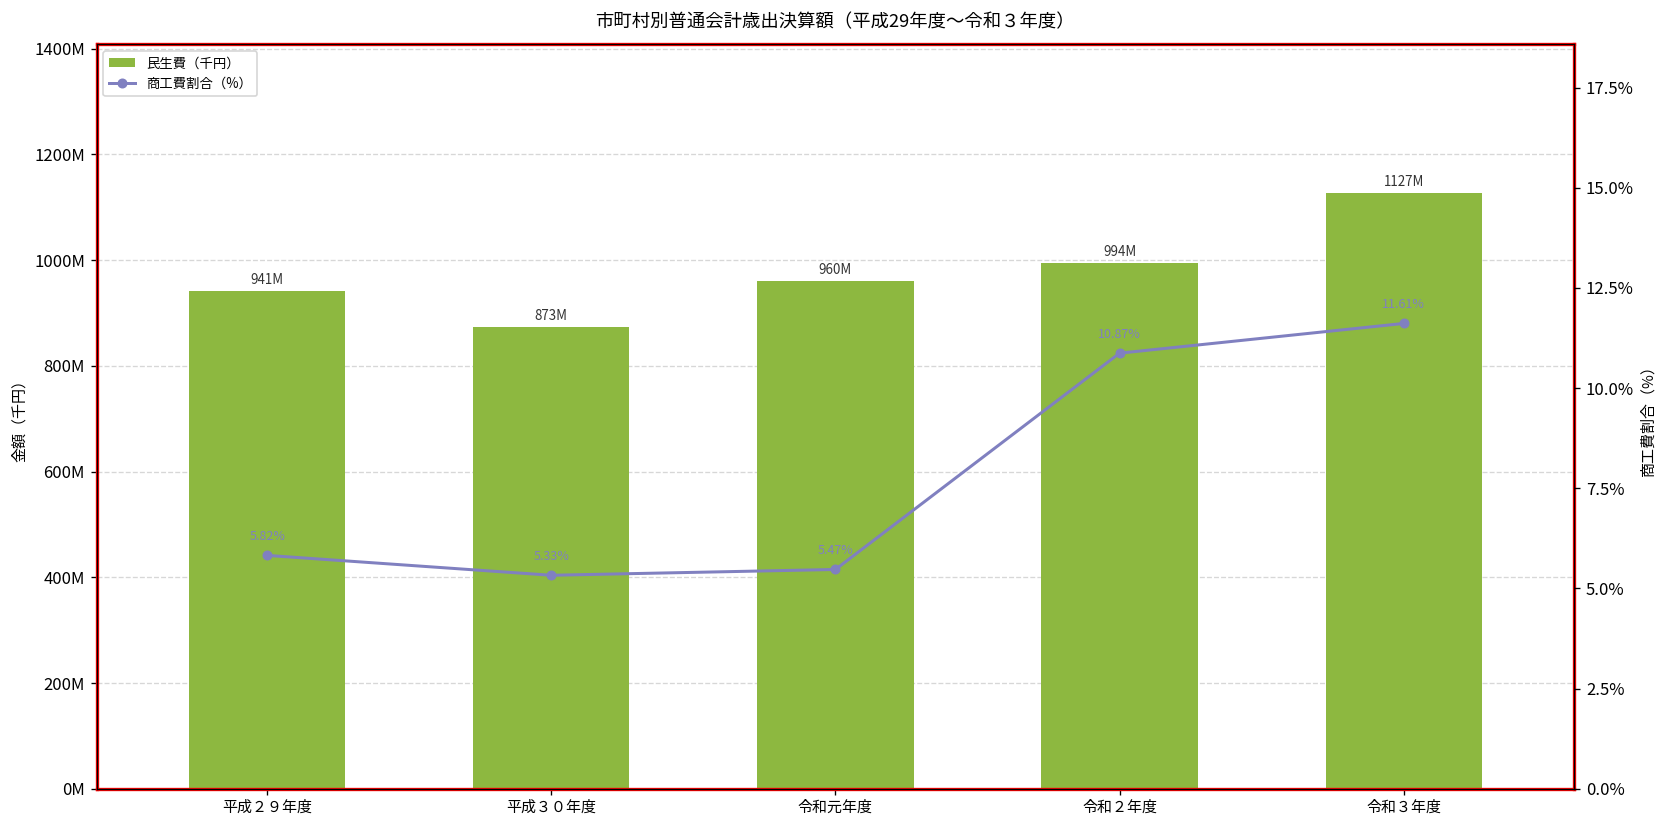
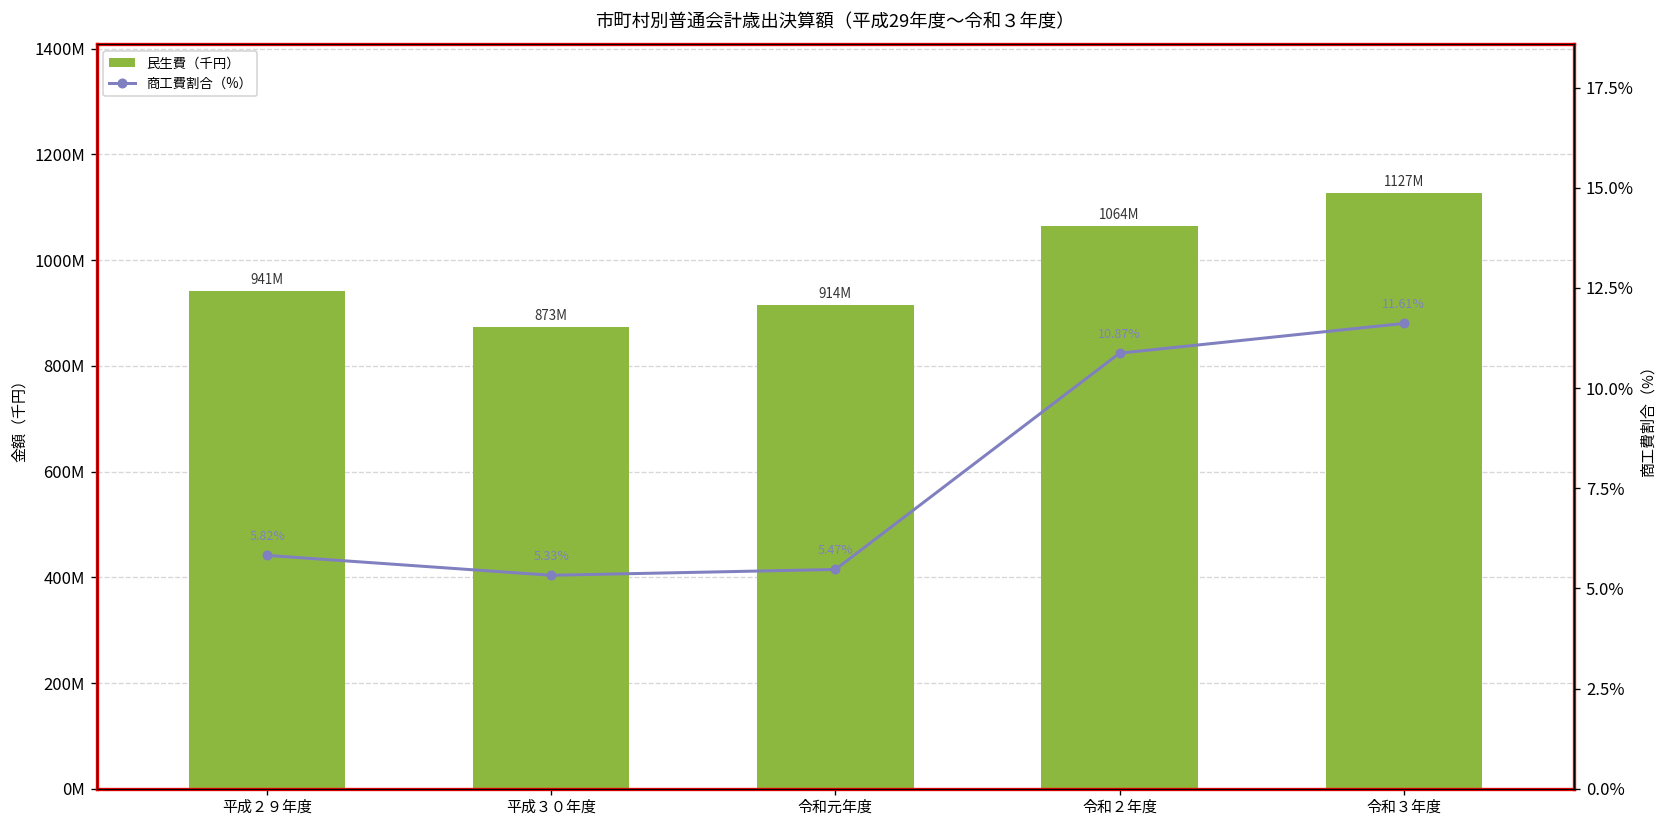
民生費（千円）, 令和元年度: 960M -> 914M
民生費（千円）, 令和２年度: 994M -> 1064M
